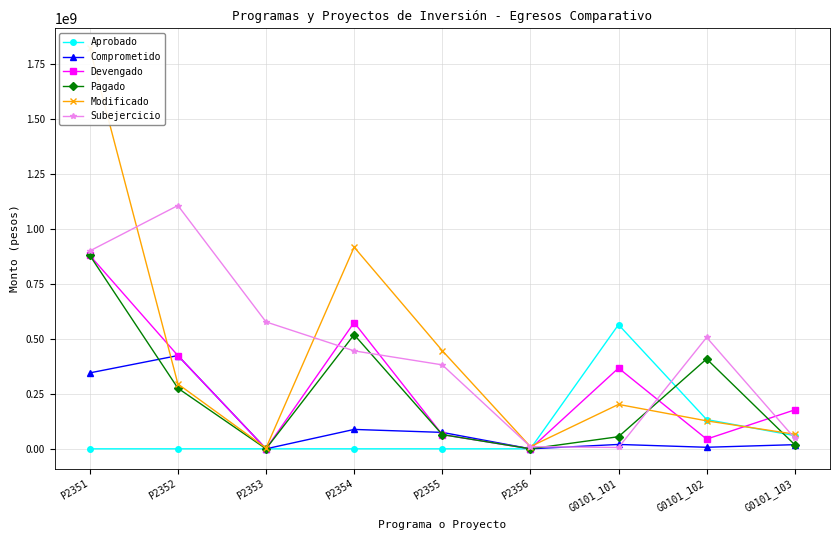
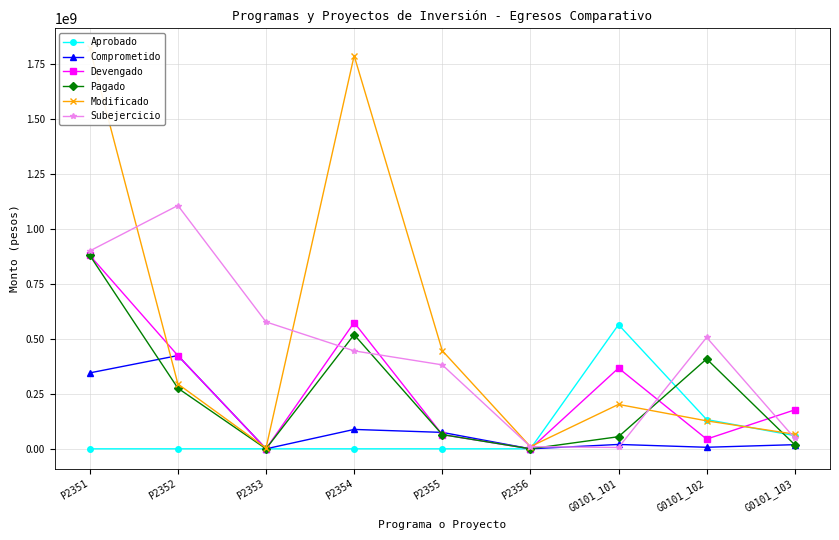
Modificado, P2354: 920000000 -> 1790000000
